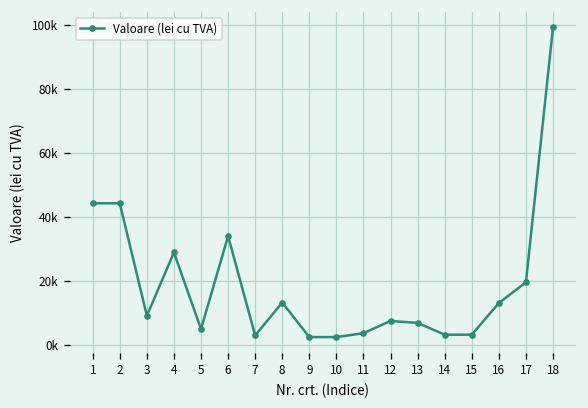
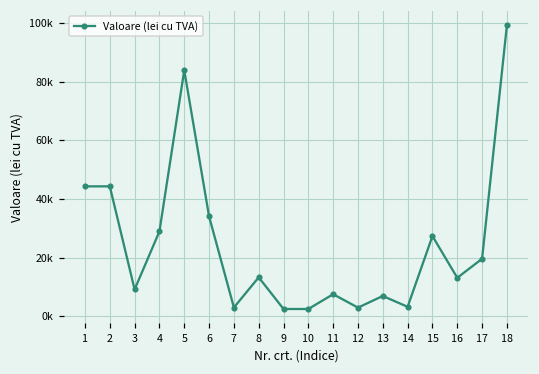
5: 5000 -> 84000
11: 4000 -> 8000
12: 8000 -> 3000
15: 3000 -> 27000
